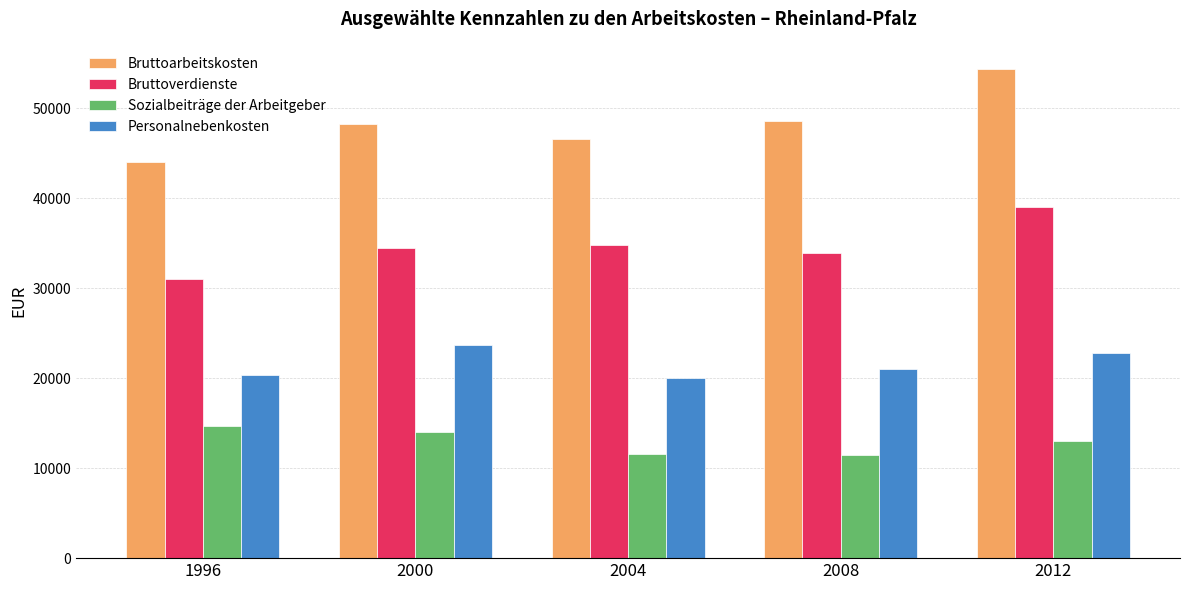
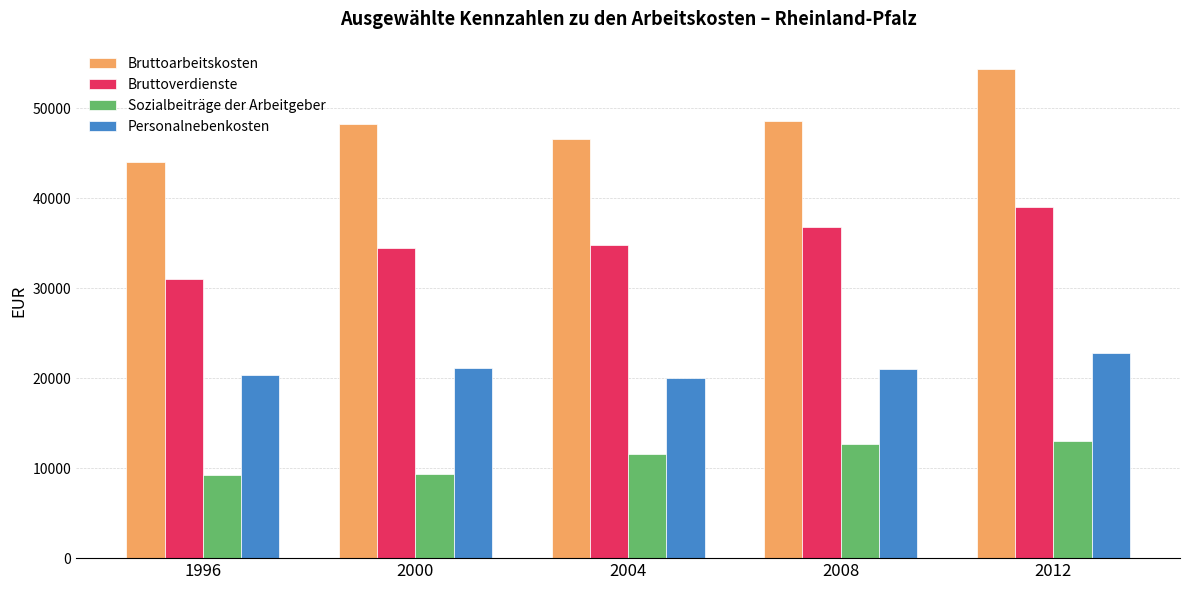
Sozialbeiträge der Arbeitgeber, 1996: 15000 -> 9000
Sozialbeiträge der Arbeitgeber, 2000: 14000 -> 9000
Personalnebenkosten, 2000: 24000 -> 21000
Bruttoverdienste, 2008: 34000 -> 37000
Sozialbeiträge der Arbeitgeber, 2008: 11000 -> 13000
